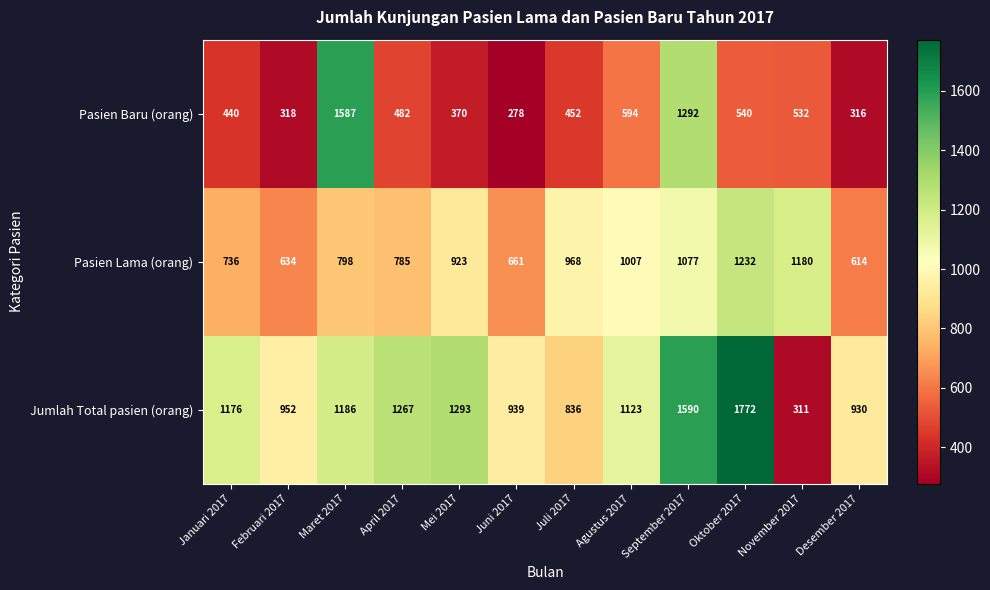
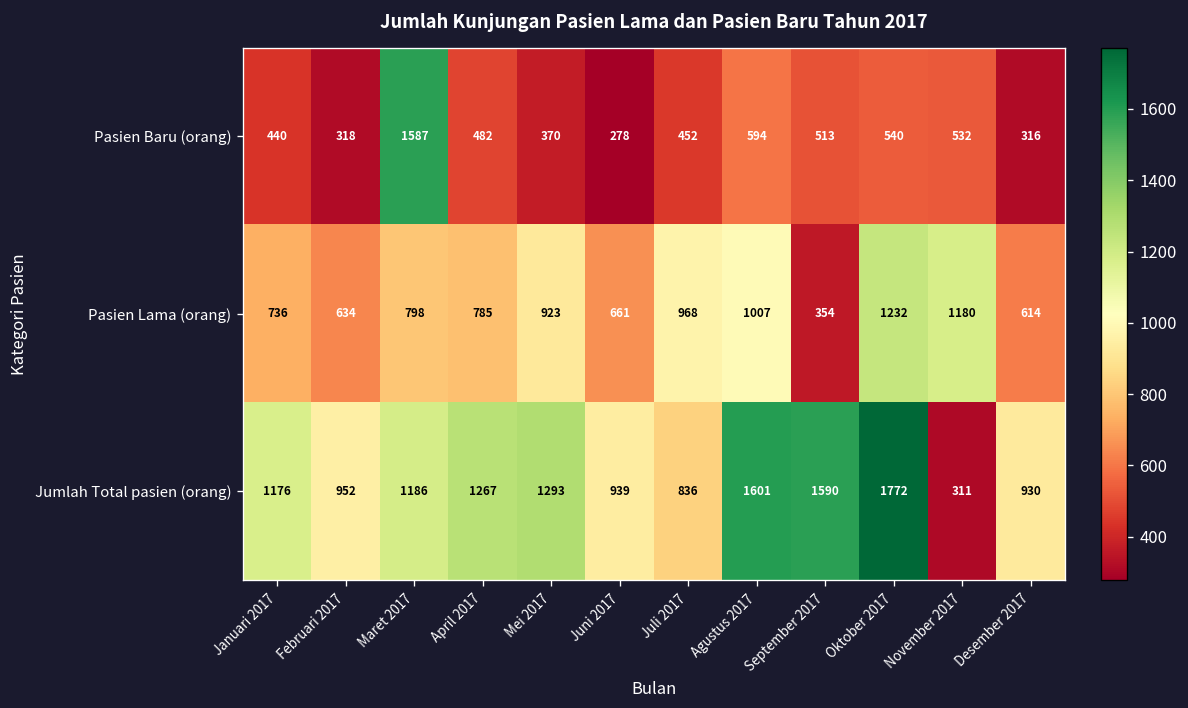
Pasien Baru (orang), September 2017: 1292 -> 513
Pasien Lama (orang), September 2017: 1077 -> 354
Jumlah Total pasien (orang), Agustus 2017: 1123 -> 1601
